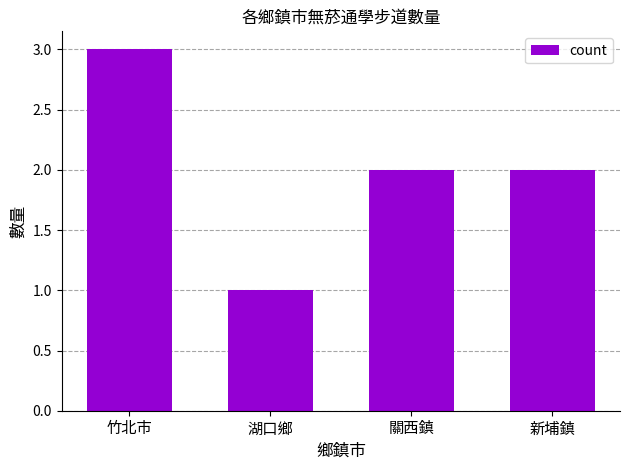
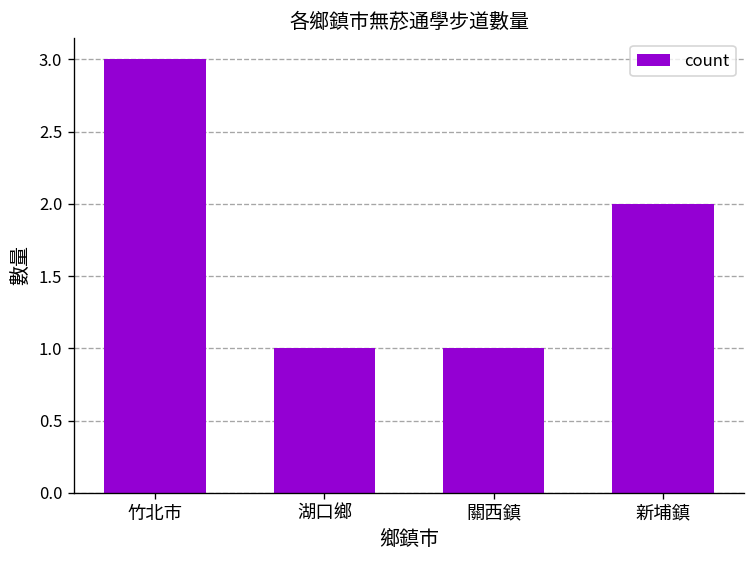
關西鎮: 2 -> 1
